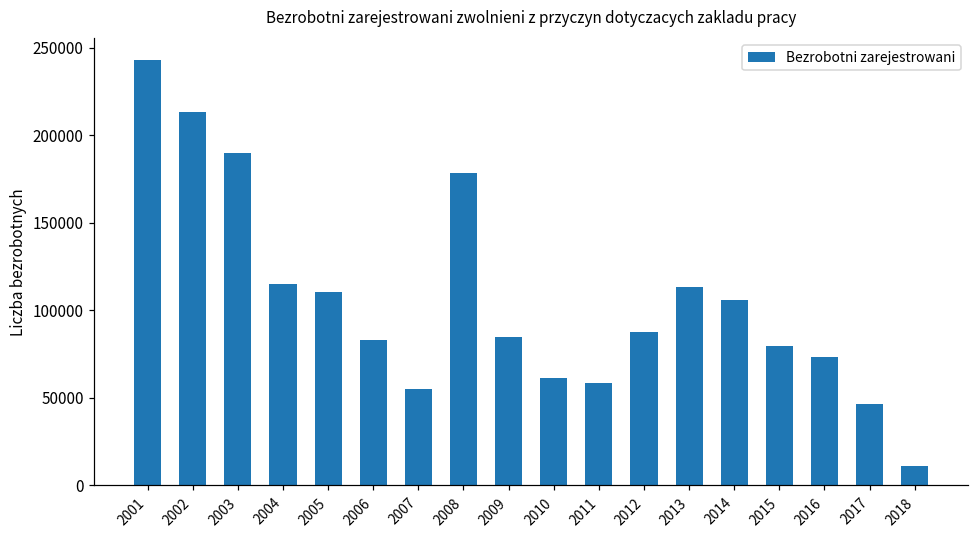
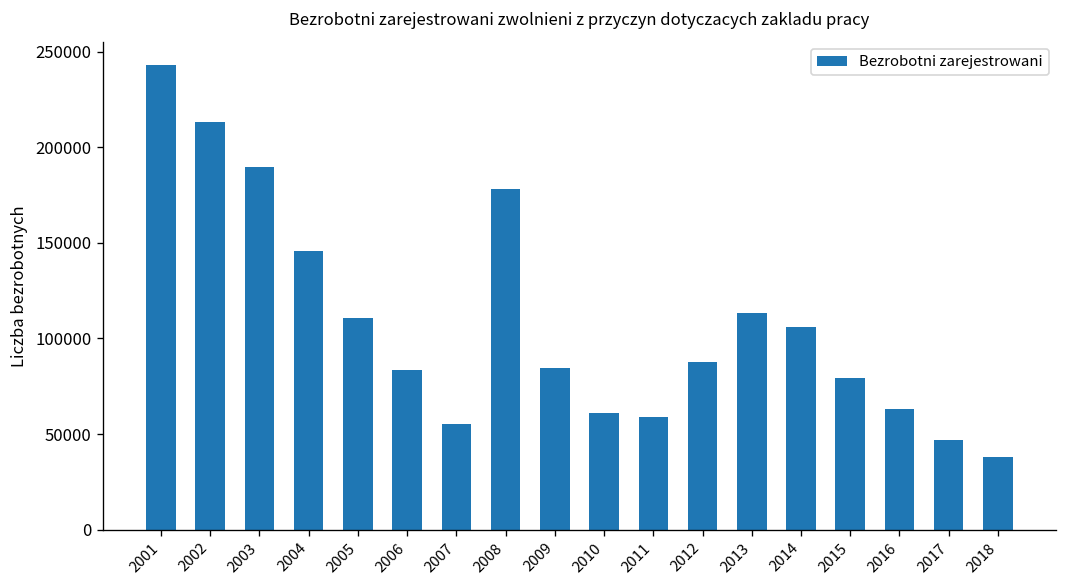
2004: 115000 -> 146000
2016: 73000 -> 63000
2018: 11000 -> 38000
